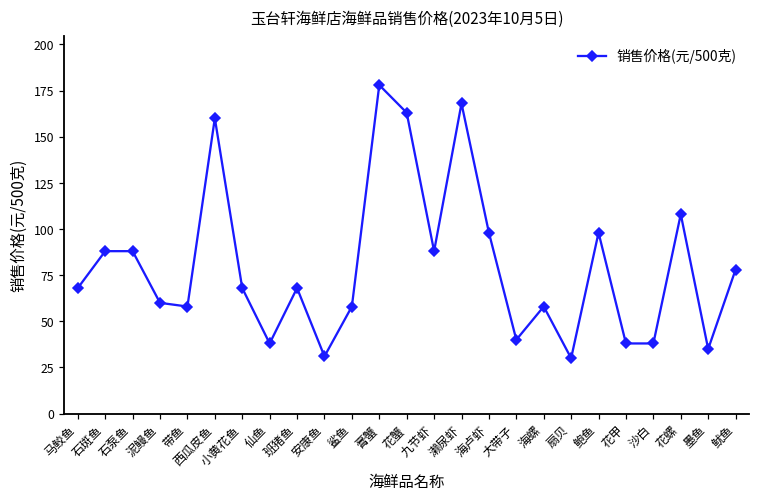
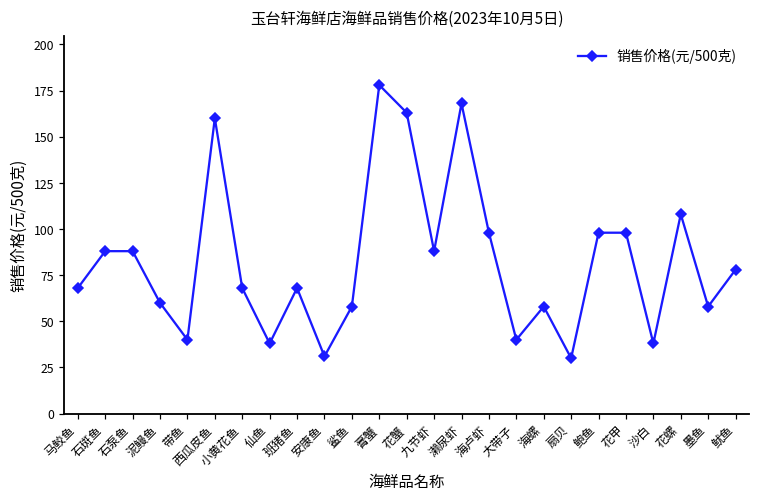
带鱼: 58 -> 40
花甲: 38 -> 98
墨鱼: 35 -> 58
